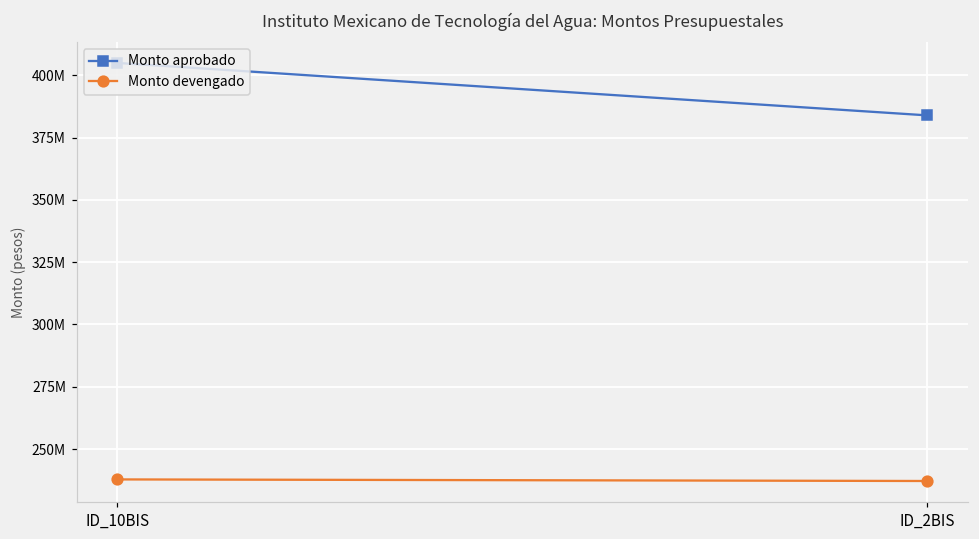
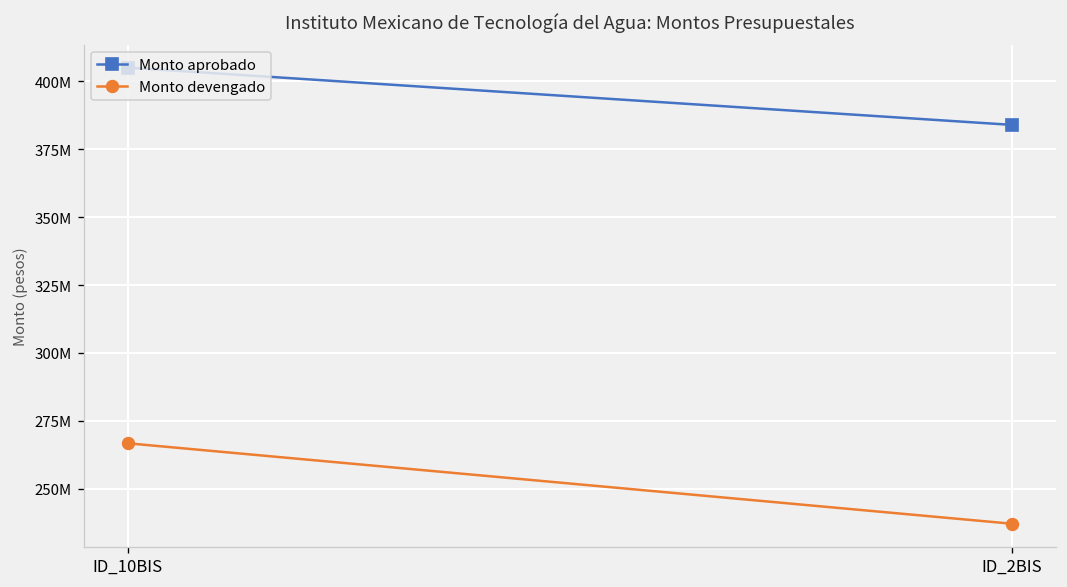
Monto devengado, ID_10BIS: 238000000 -> 267000000
